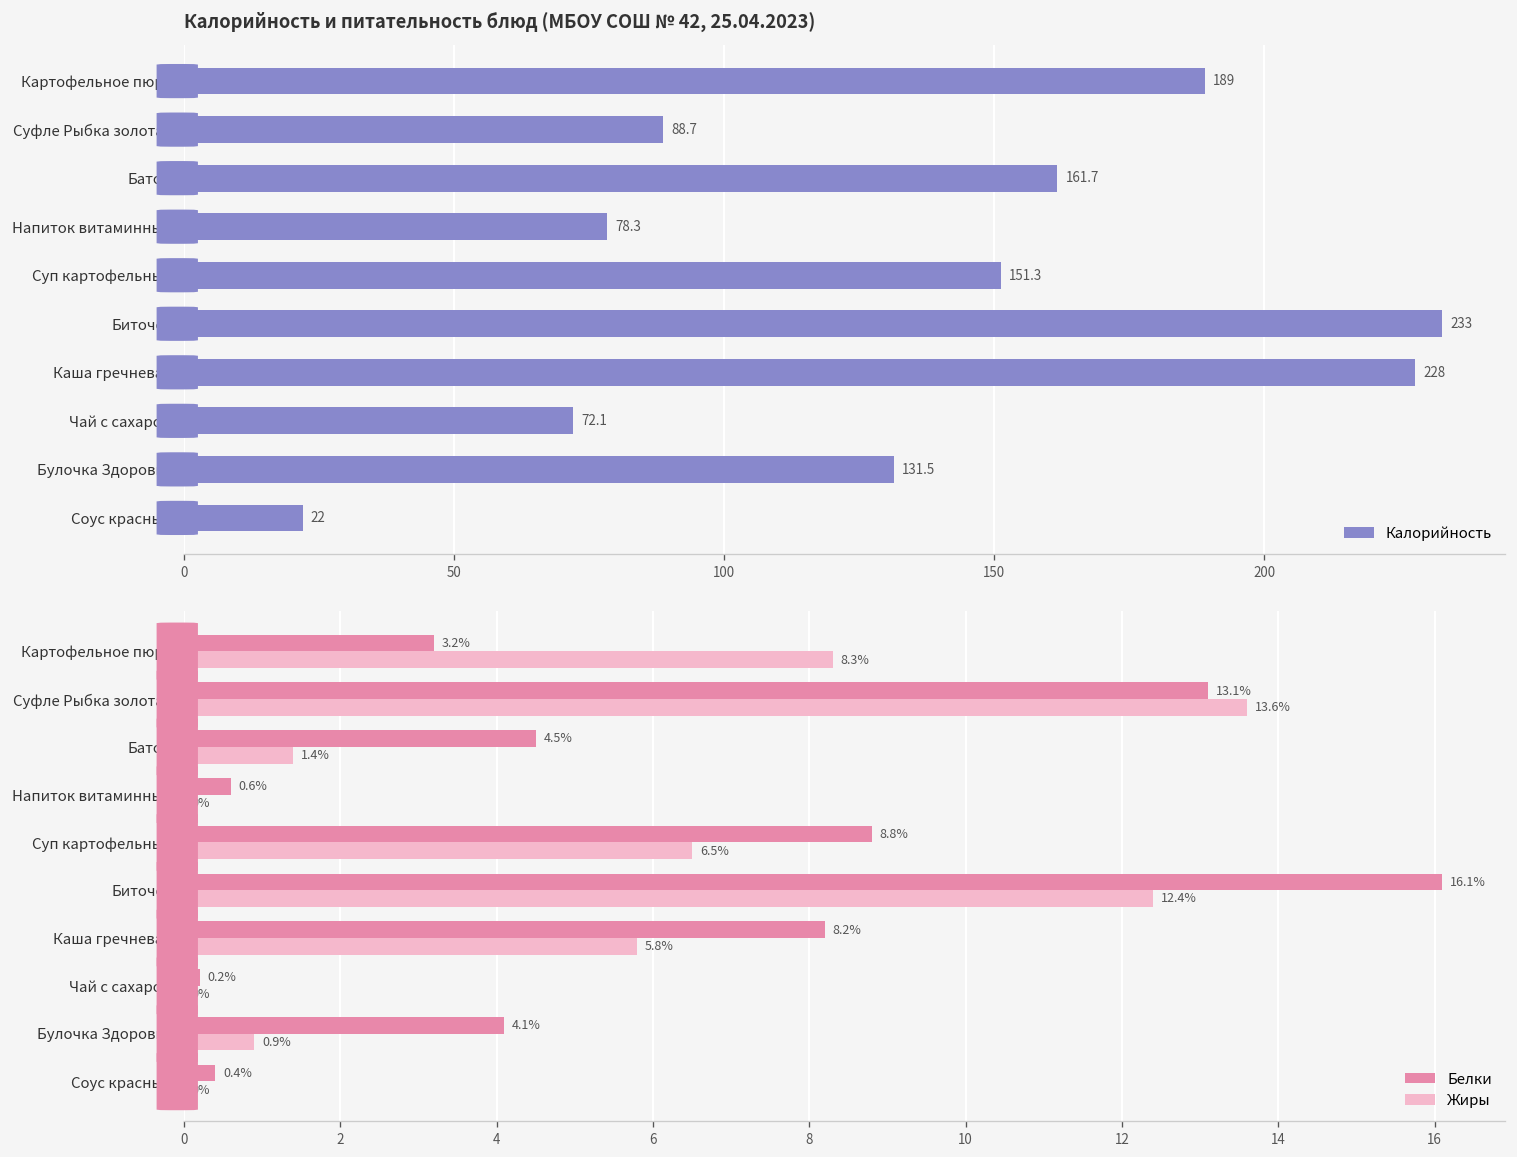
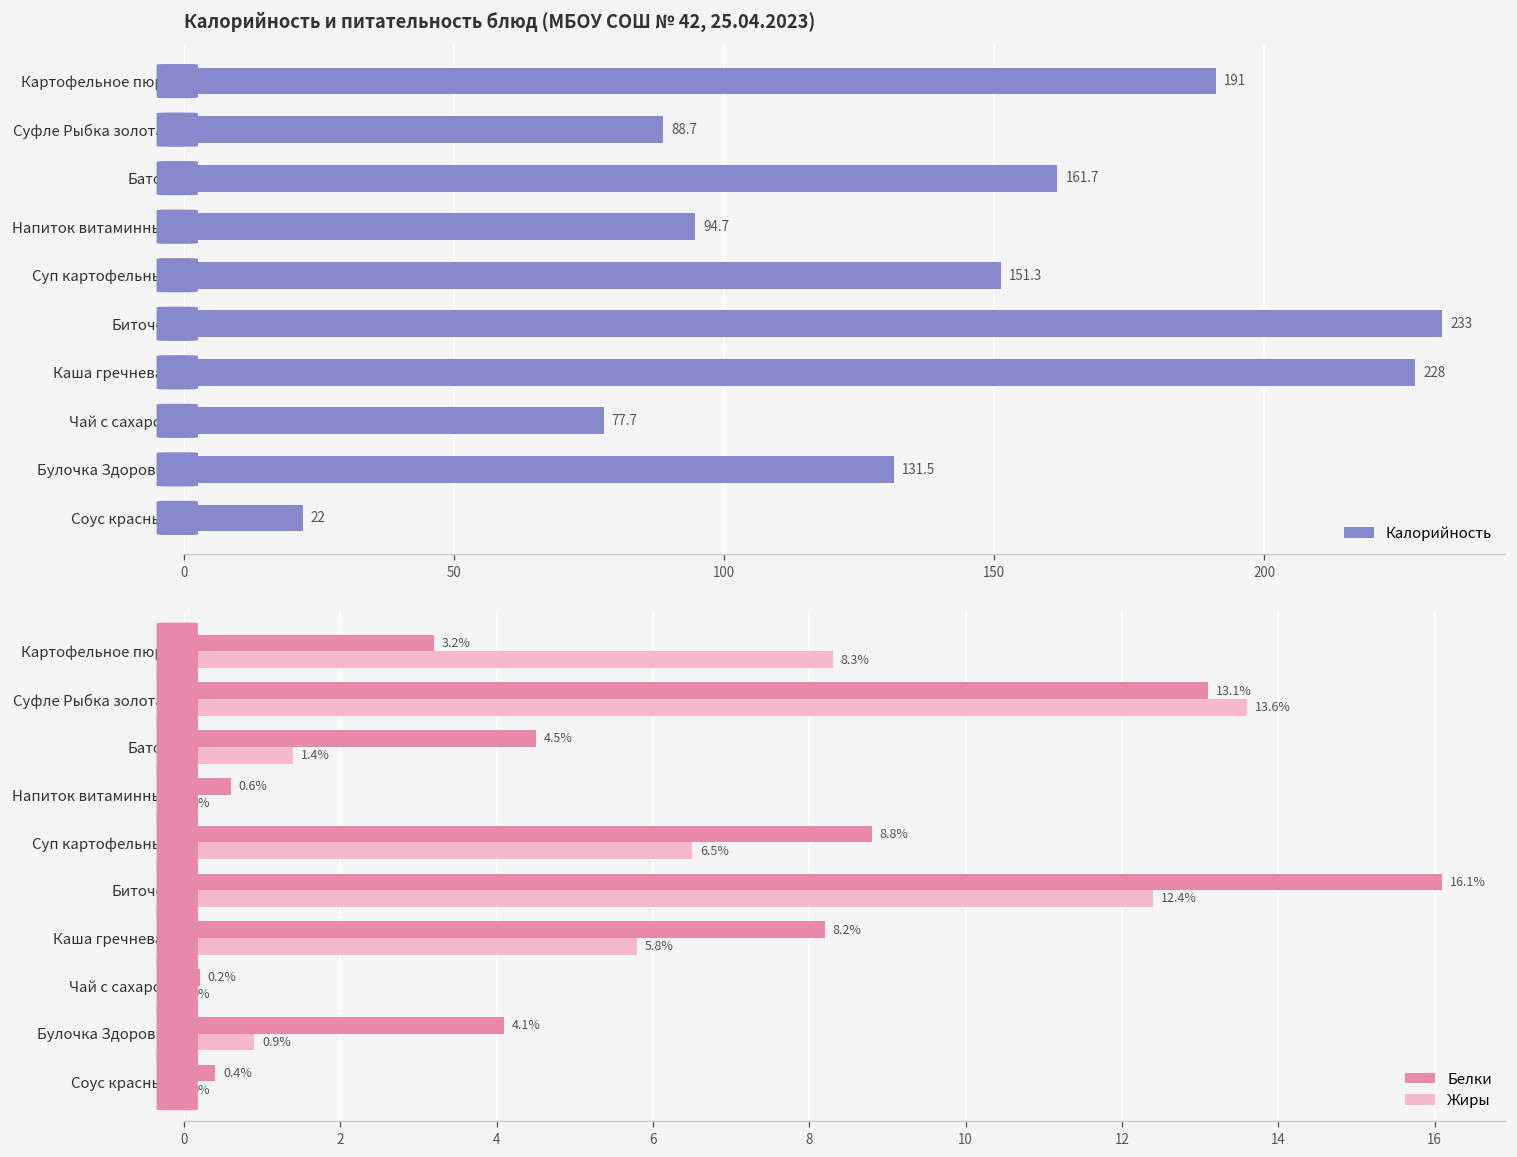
Калорийность и питательность блюд (МБОУ СОШ № 42, 25.04.2023), Картофельное пюре: 189 -> 191
Калорийность и питательность блюд (МБОУ СОШ № 42, 25.04.2023), Напиток витаминный: 78.3 -> 94.7
Калорийность и питательность блюд (МБОУ СОШ № 42, 25.04.2023), Чай с сахаром: 72.1 -> 77.7
